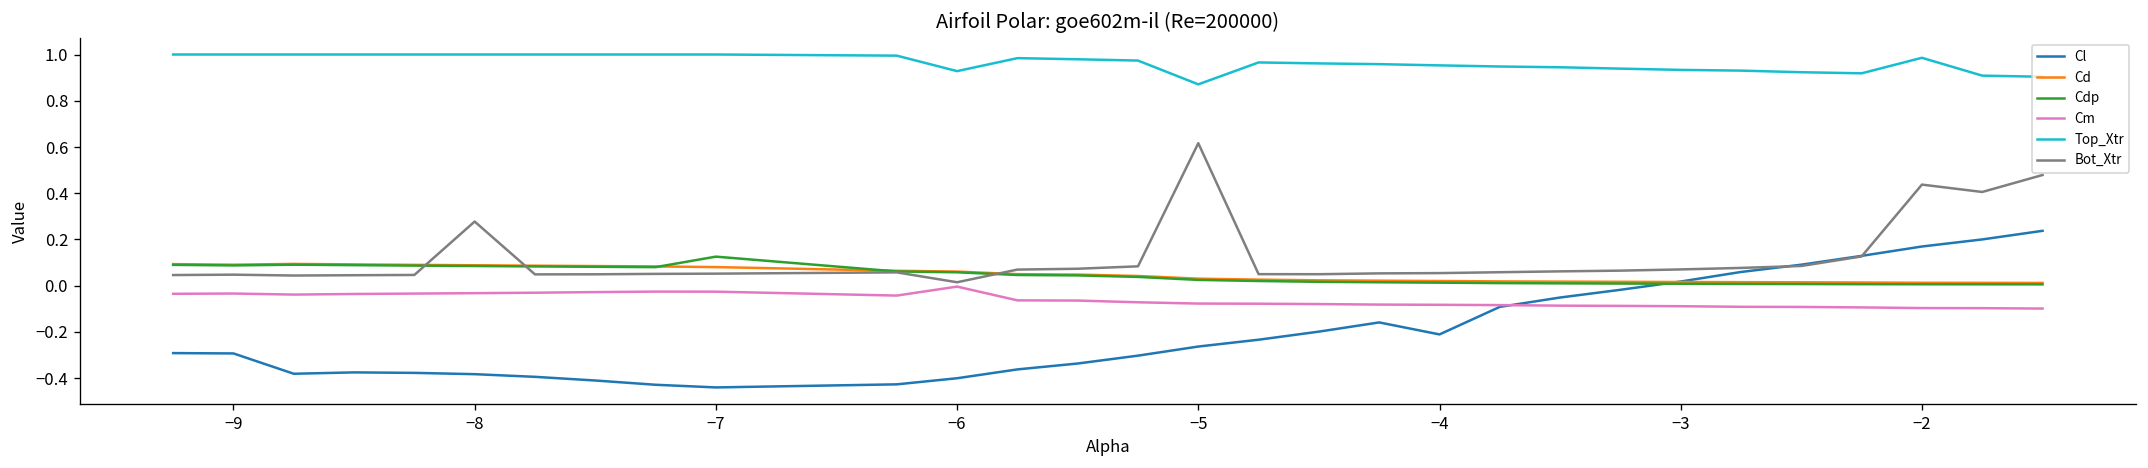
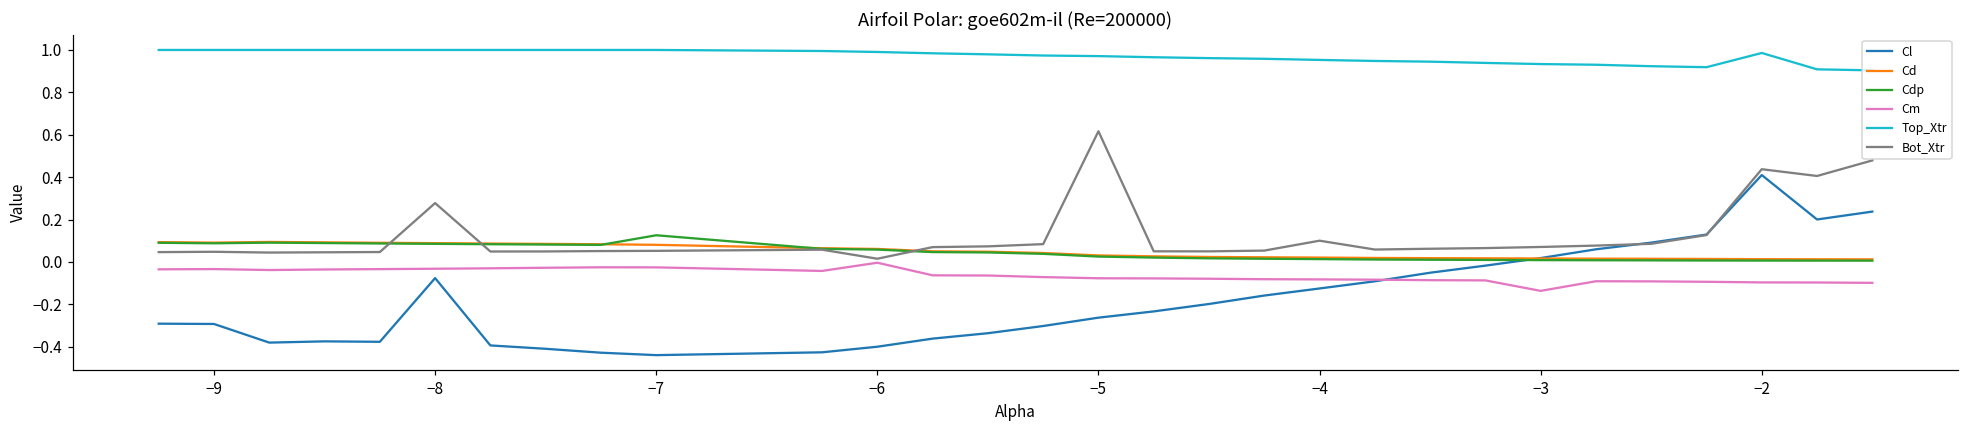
Cl, −8: -0.38 -> -0.08
Top_Xtr, −6: 0.93 -> 0.99
Top_Xtr, −5: 0.87 -> 0.97
Cl, −4: -0.21 -> -0.13
Bot_Xtr, −4: 0.05 -> 0.10
Cm, −3: -0.09 -> -0.14
Cl, −2: 0.17 -> 0.41
